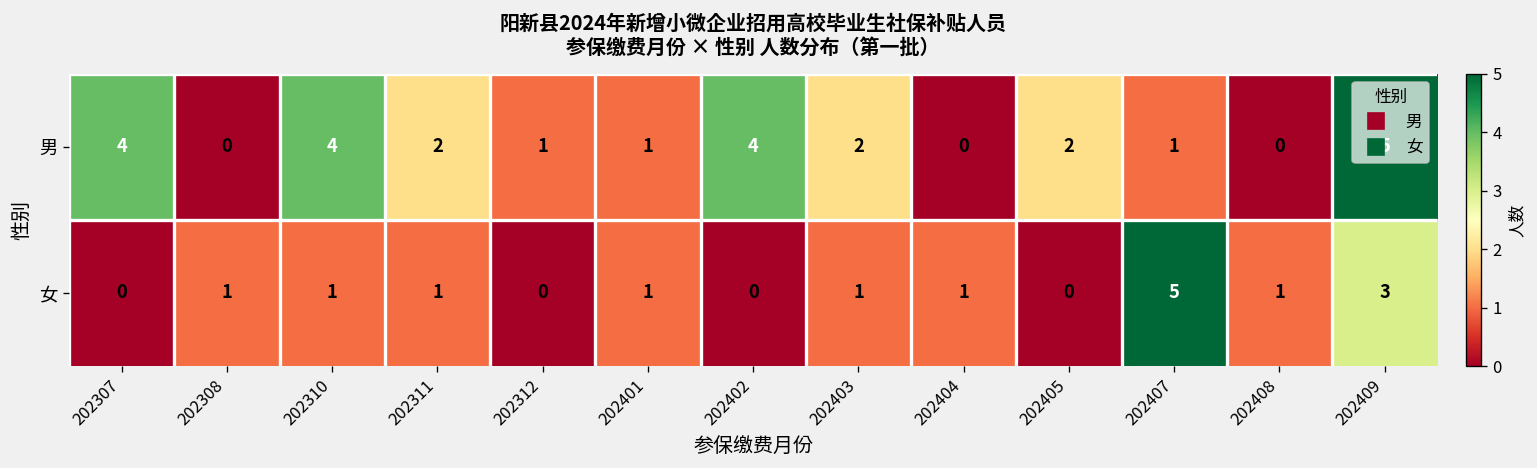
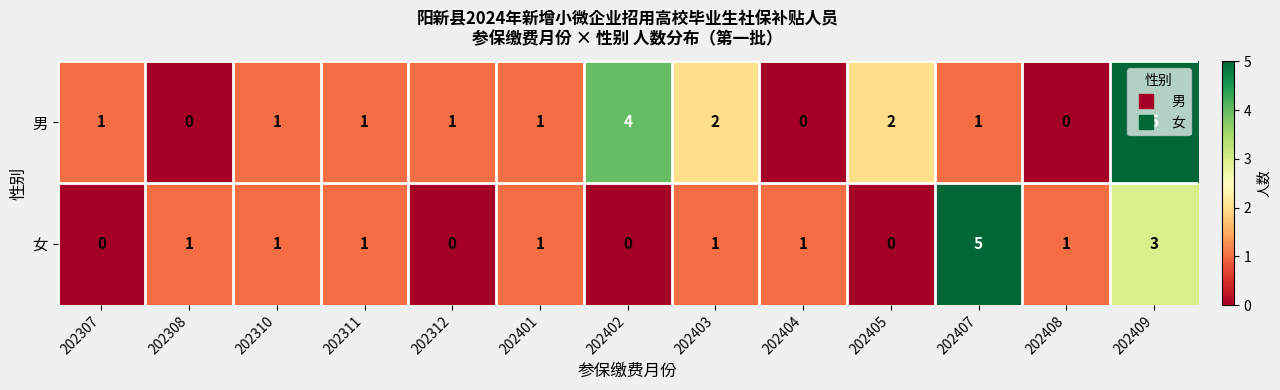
男, 202307: 4 -> 1
男, 202310: 4 -> 1
男, 202311: 2 -> 1
